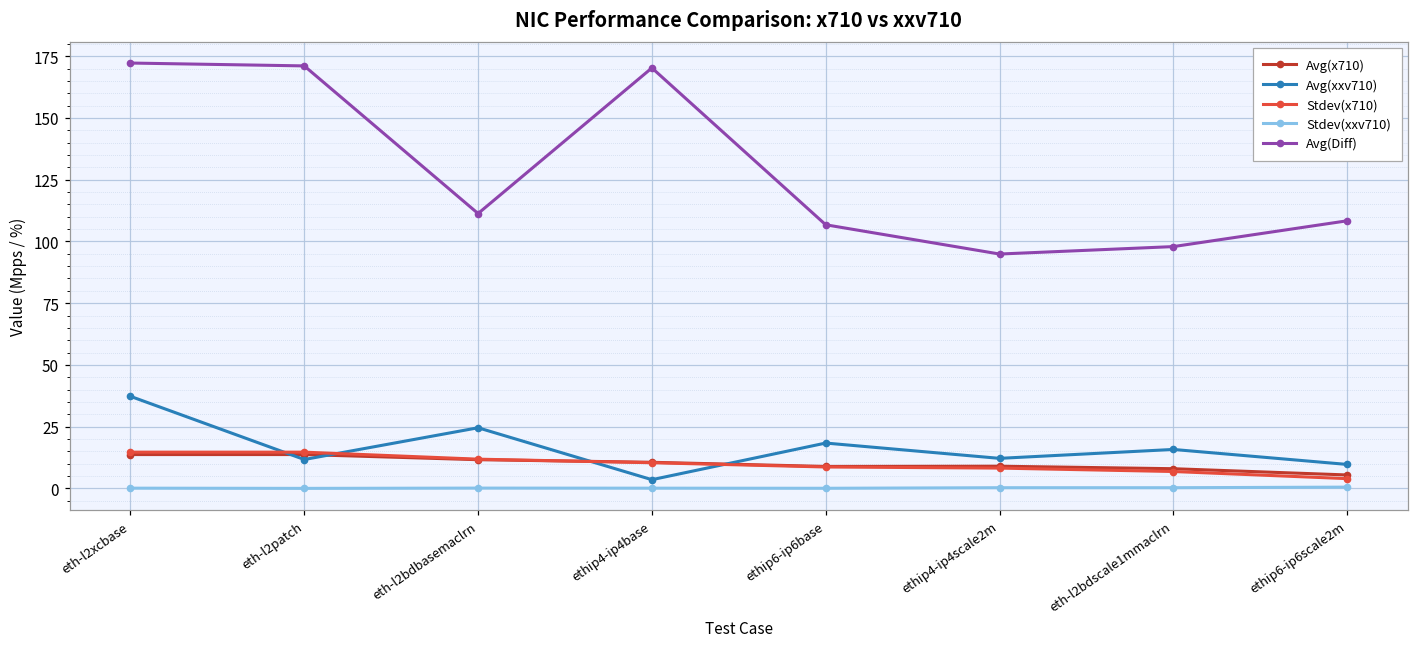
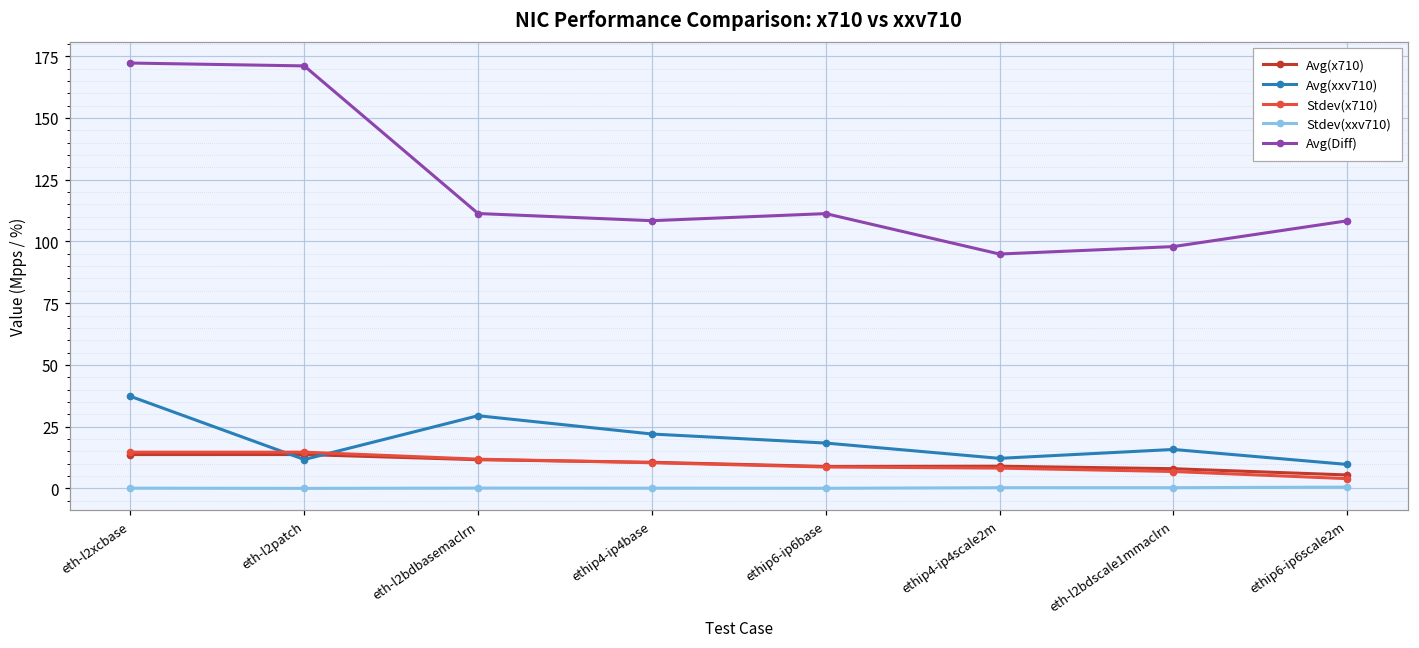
Avg(xxv710), eth-l2bdbasemaclrn: 25 -> 29
Avg(xxv710), ethip4-ip4base: 4 -> 22
Avg(Diff), ethip4-ip4base: 170 -> 108
Avg(Diff), ethip6-ip6base: 107 -> 111
